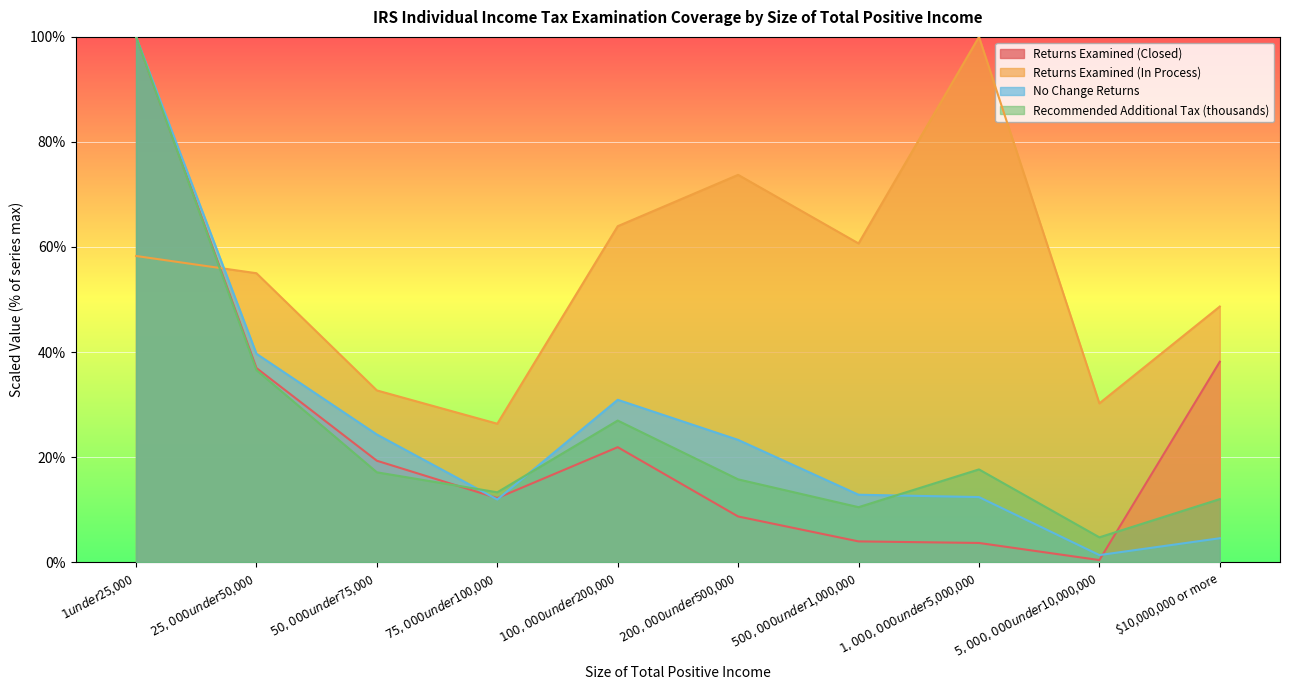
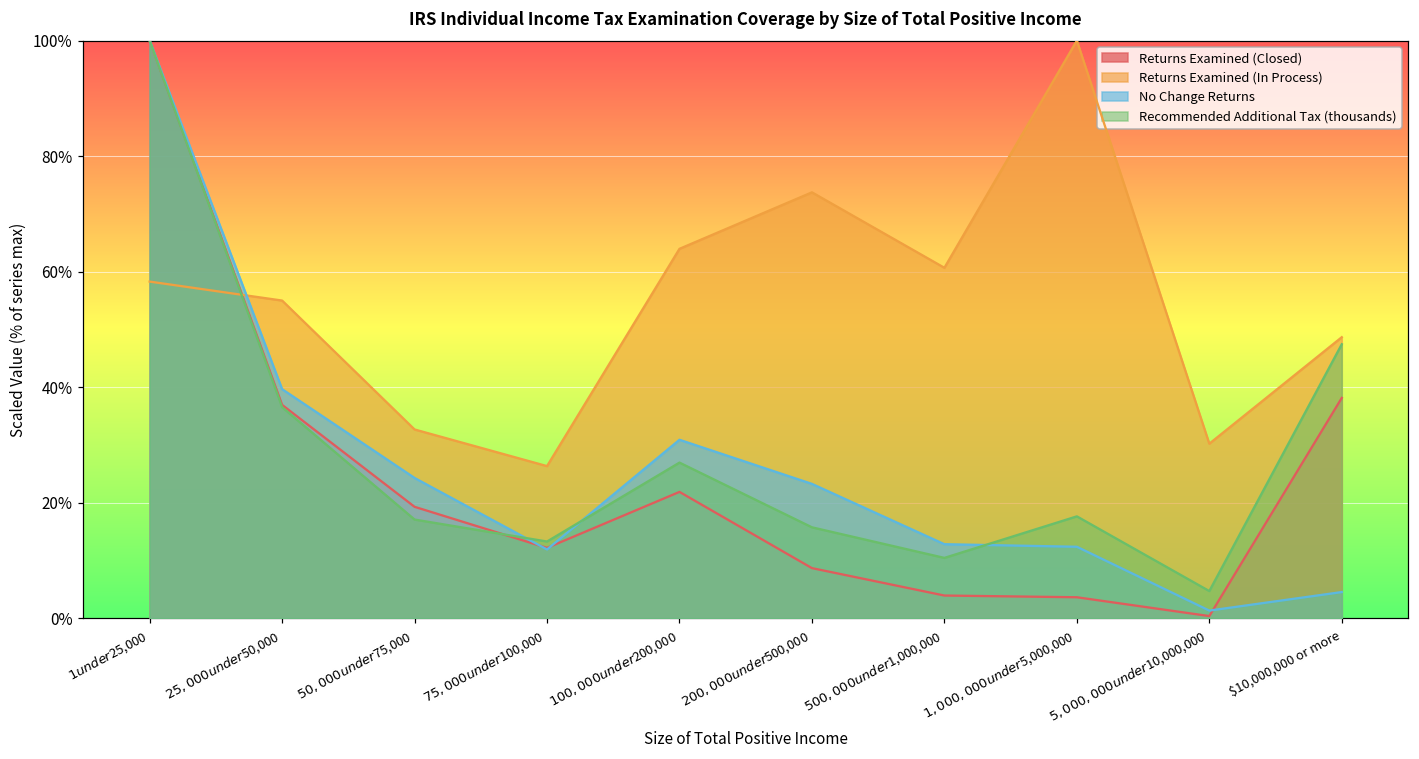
Recommended Additional Tax (thousands), $10,000,000 or more: 12% -> 47%
